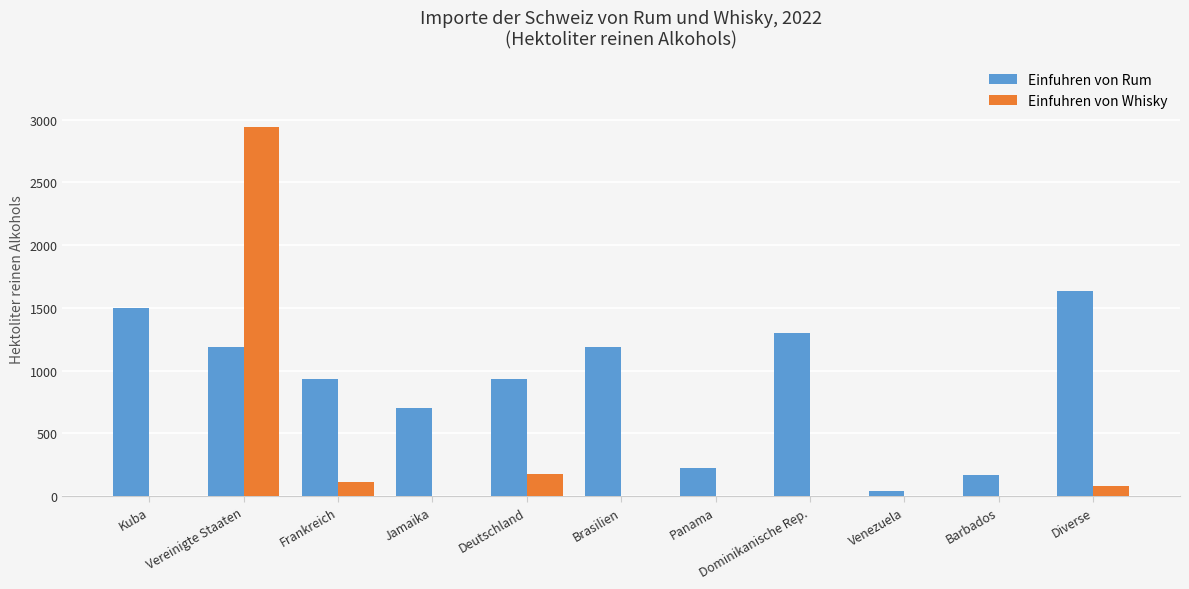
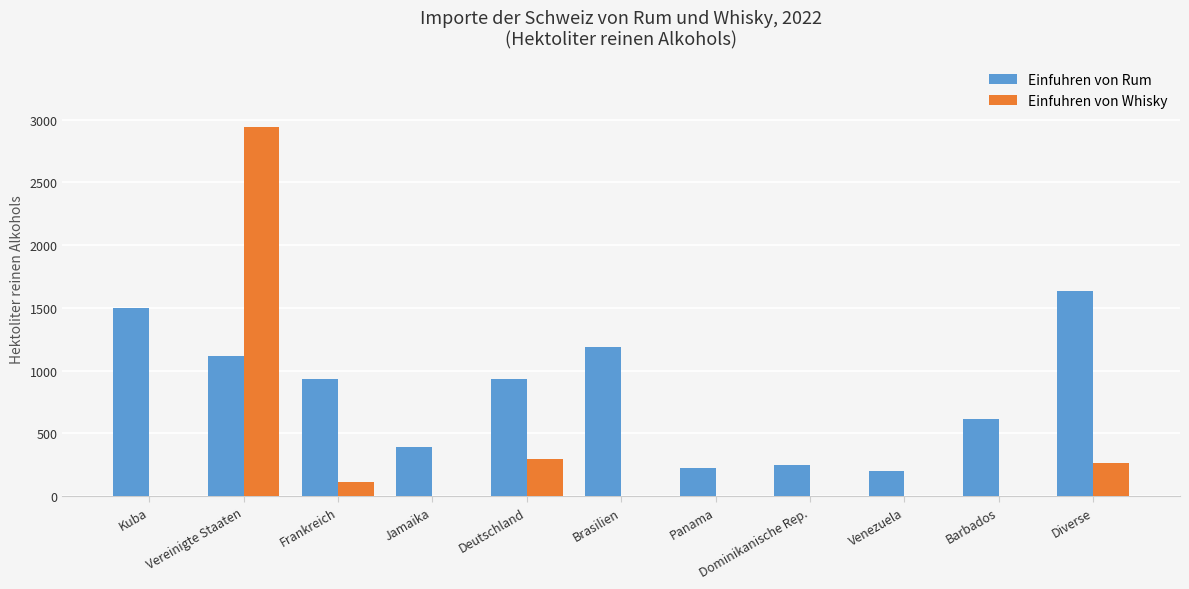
Einfuhren von Rum, Vereinigte Staaten: 1190 -> 1120
Einfuhren von Rum, Jamaika: 700 -> 390
Einfuhren von Whisky, Deutschland: 180 -> 290
Einfuhren von Rum, Dominikanische Rep.: 1300 -> 250
Einfuhren von Rum, Venezuela: 40 -> 200
Einfuhren von Rum, Barbados: 170 -> 620
Einfuhren von Whisky, Diverse: 80 -> 260
